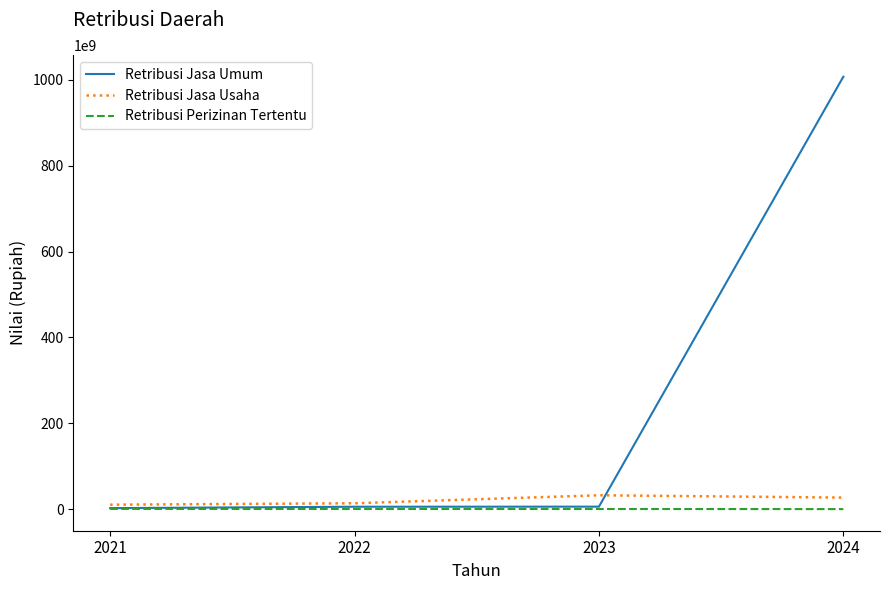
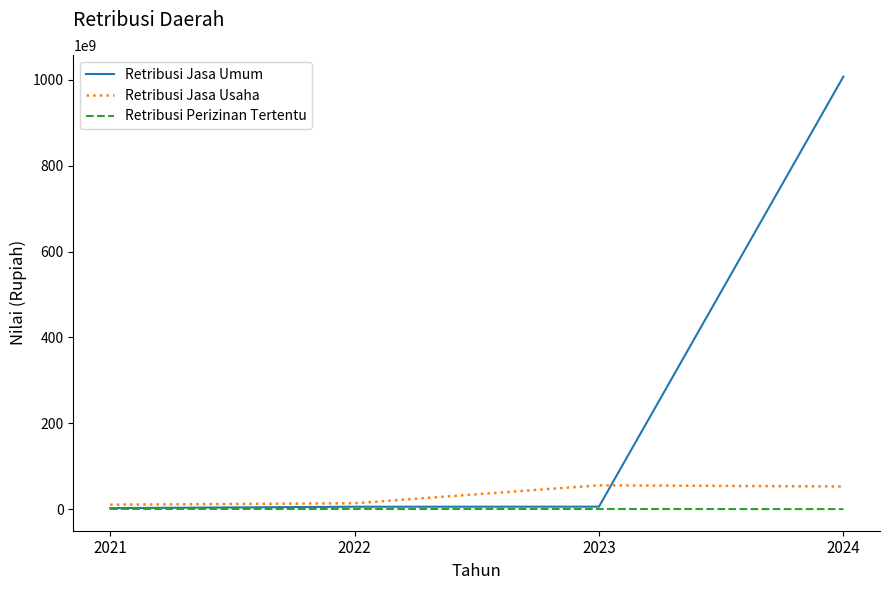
Retribusi Jasa Usaha, 2023: 30000000000 -> 60000000000
Retribusi Jasa Usaha, 2024: 30000000000 -> 50000000000
